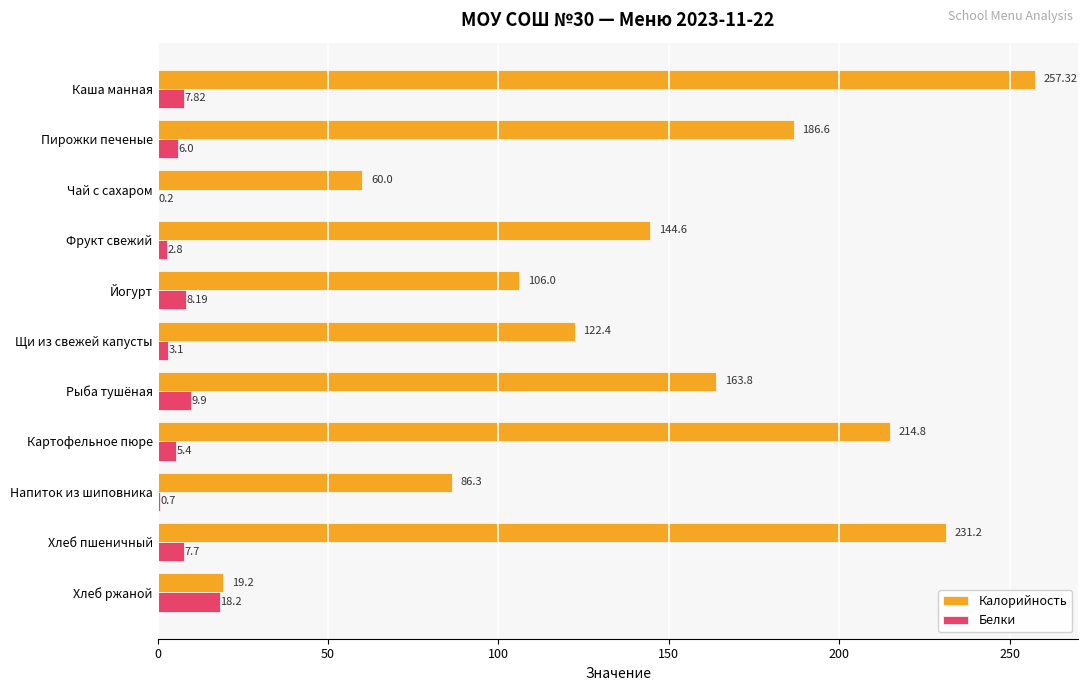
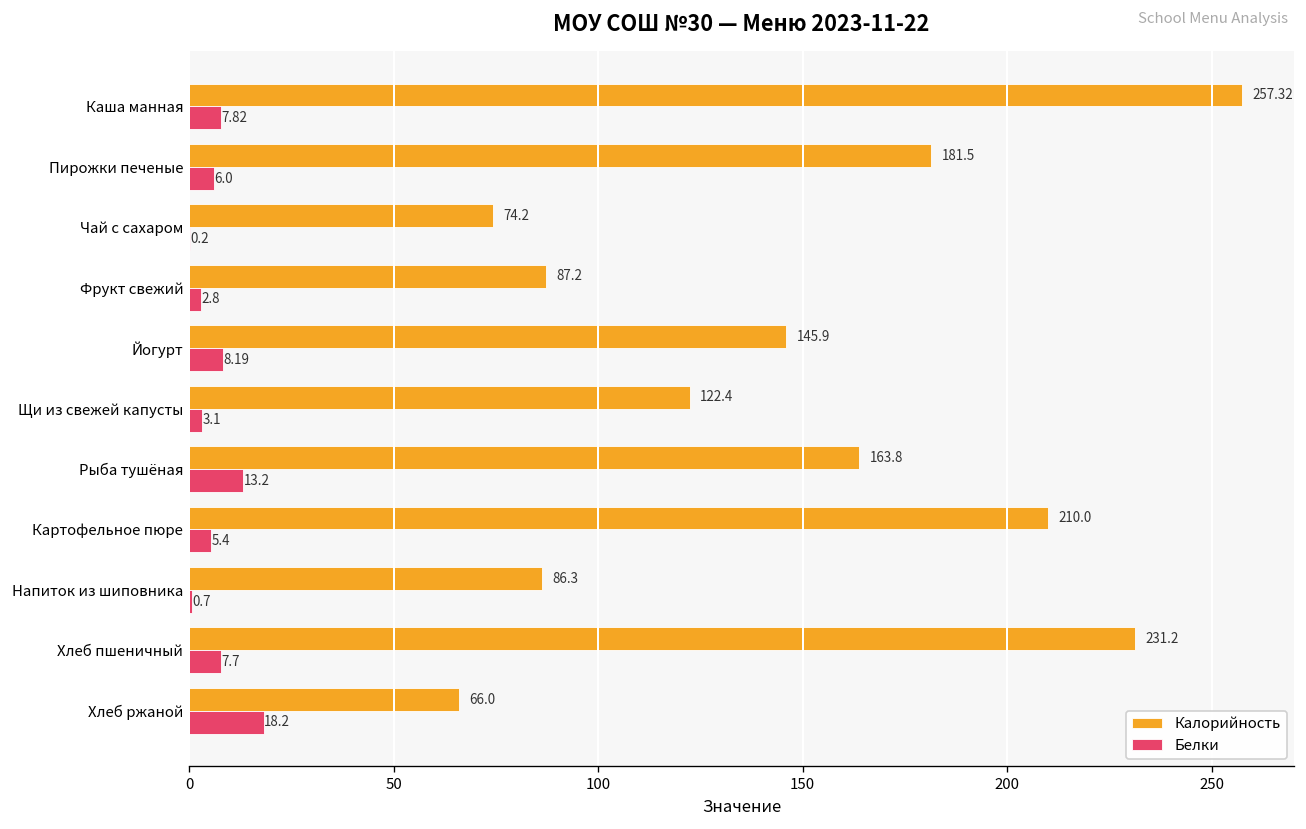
Калорийность, Пирожки печеные: 186.6 -> 181.5
Калорийность, Чай с сахаром: 60.0 -> 74.2
Калорийность, Фрукт свежий: 144.6 -> 87.2
Калорийность, Йогурт: 106.0 -> 145.9
Белки, Рыба тушёная: 9.9 -> 13.2
Калорийность, Картофельное пюре: 214.8 -> 210.0
Калорийность, Хлеб ржаной: 19.2 -> 66.0
